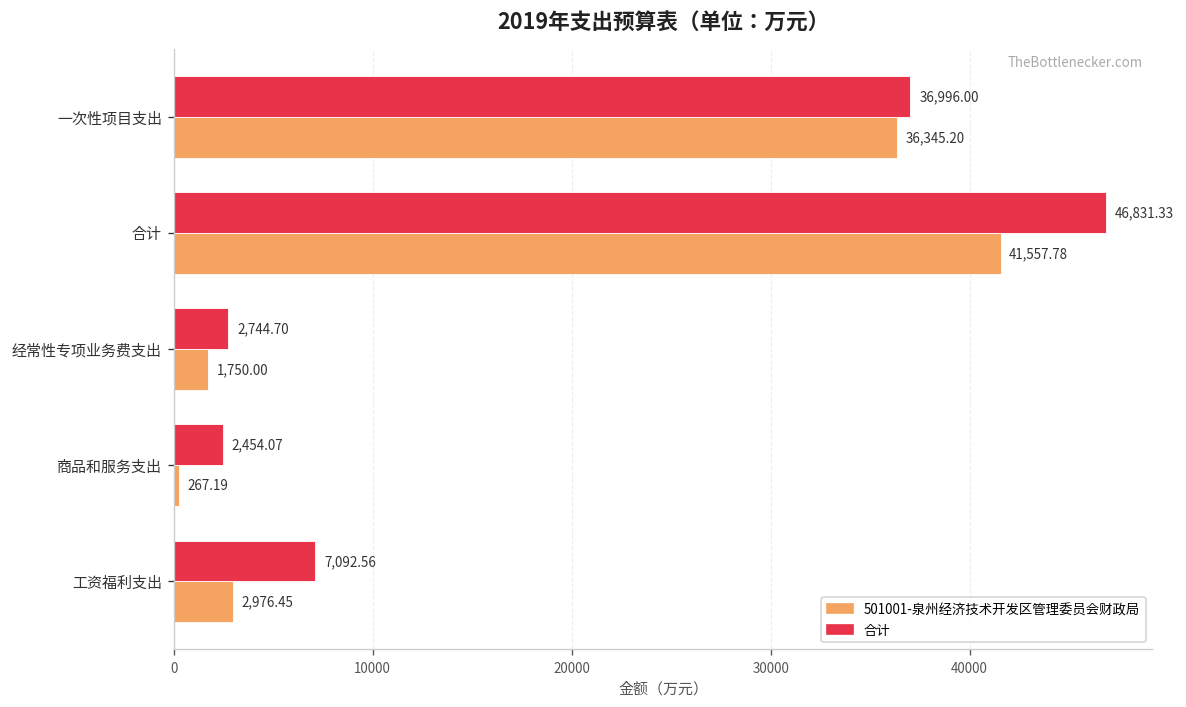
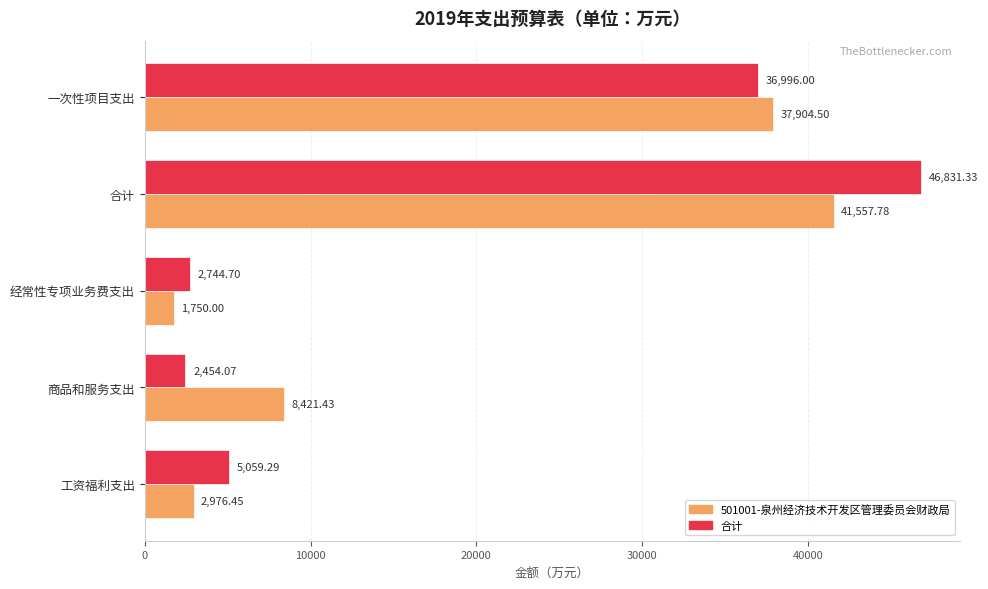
501001-泉州经济技术开发区管理委员会财政局, 一次性项目支出: 36,345.20 -> 37,904.50
501001-泉州经济技术开发区管理委员会财政局, 商品和服务支出: 267.19 -> 8,421.43
合计, 工资福利支出: 7,092.56 -> 5,059.29
